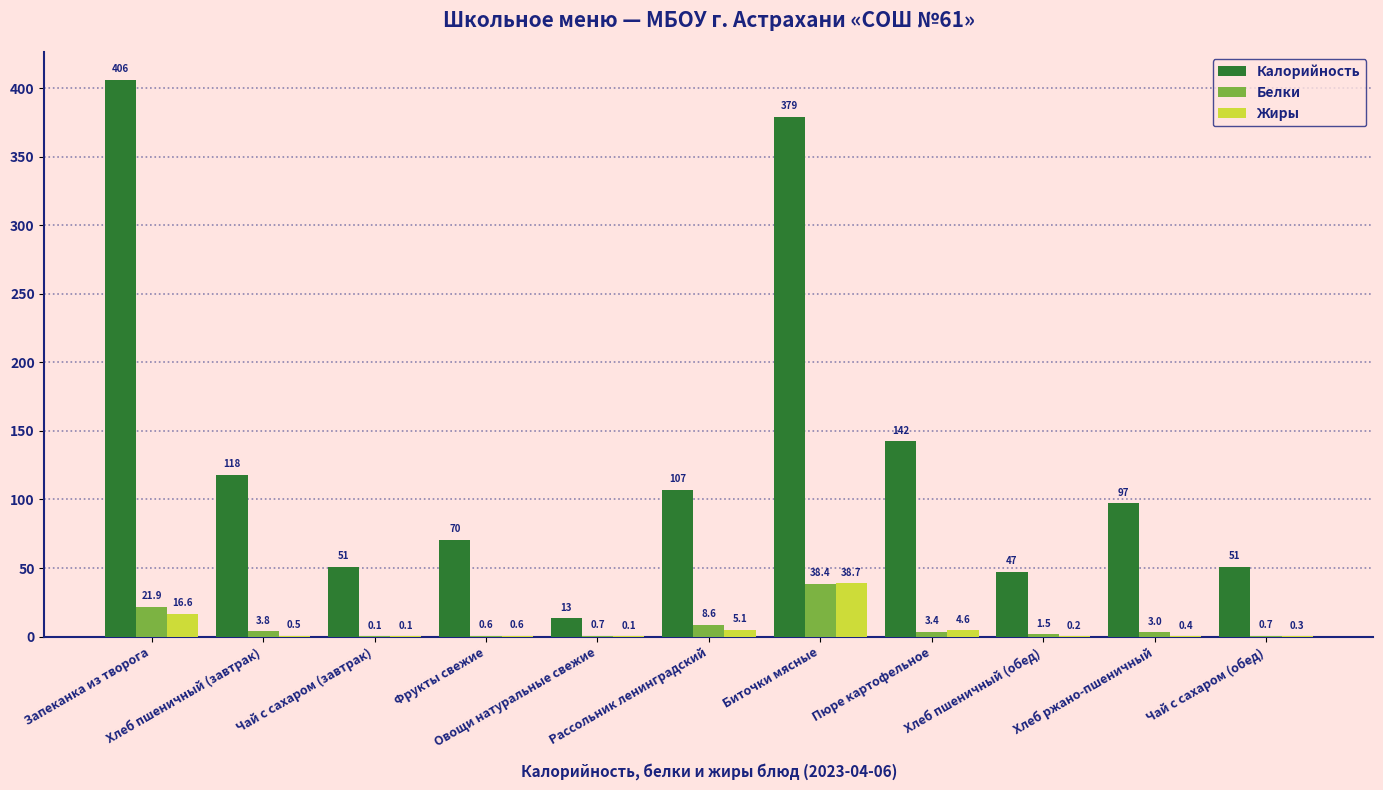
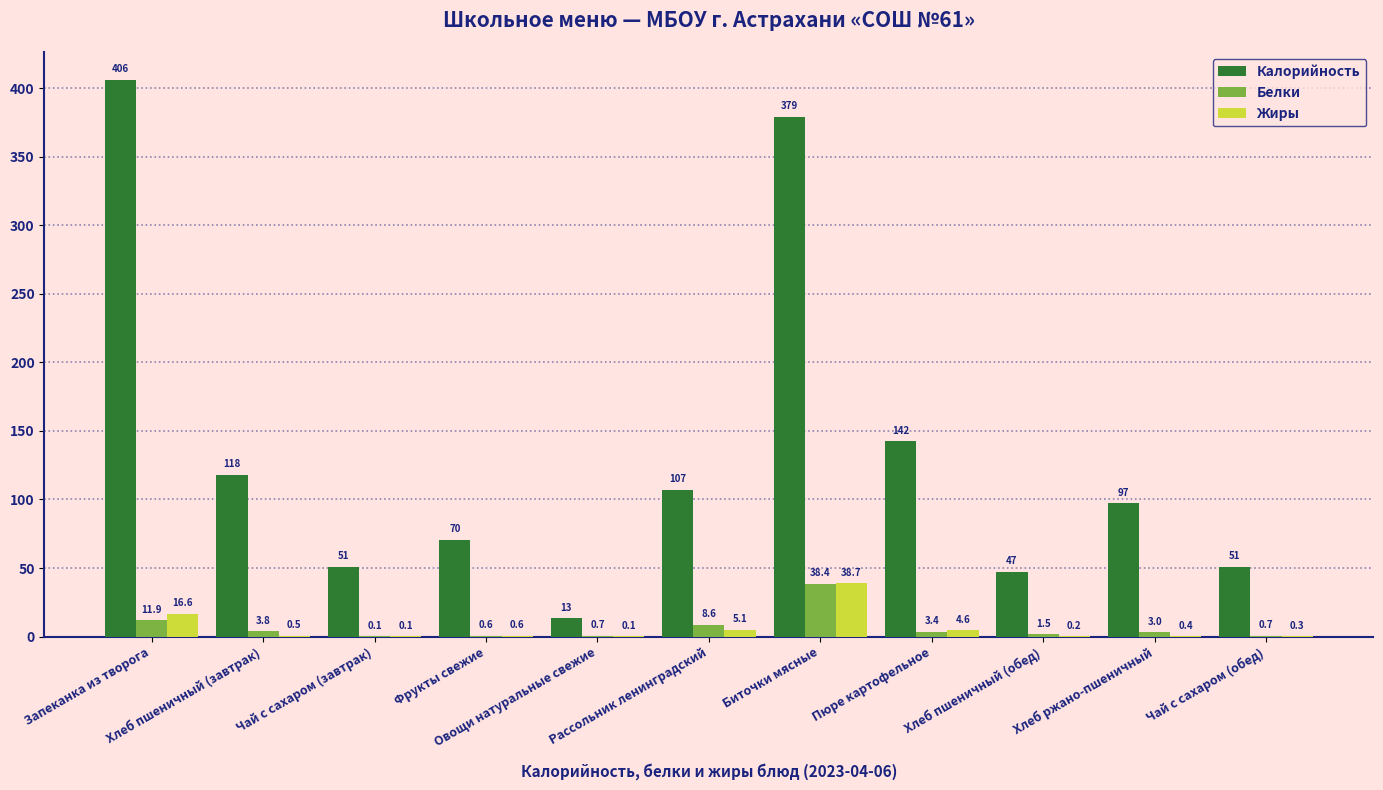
Белки, Запеканка из творога: 21.9 -> 11.9
